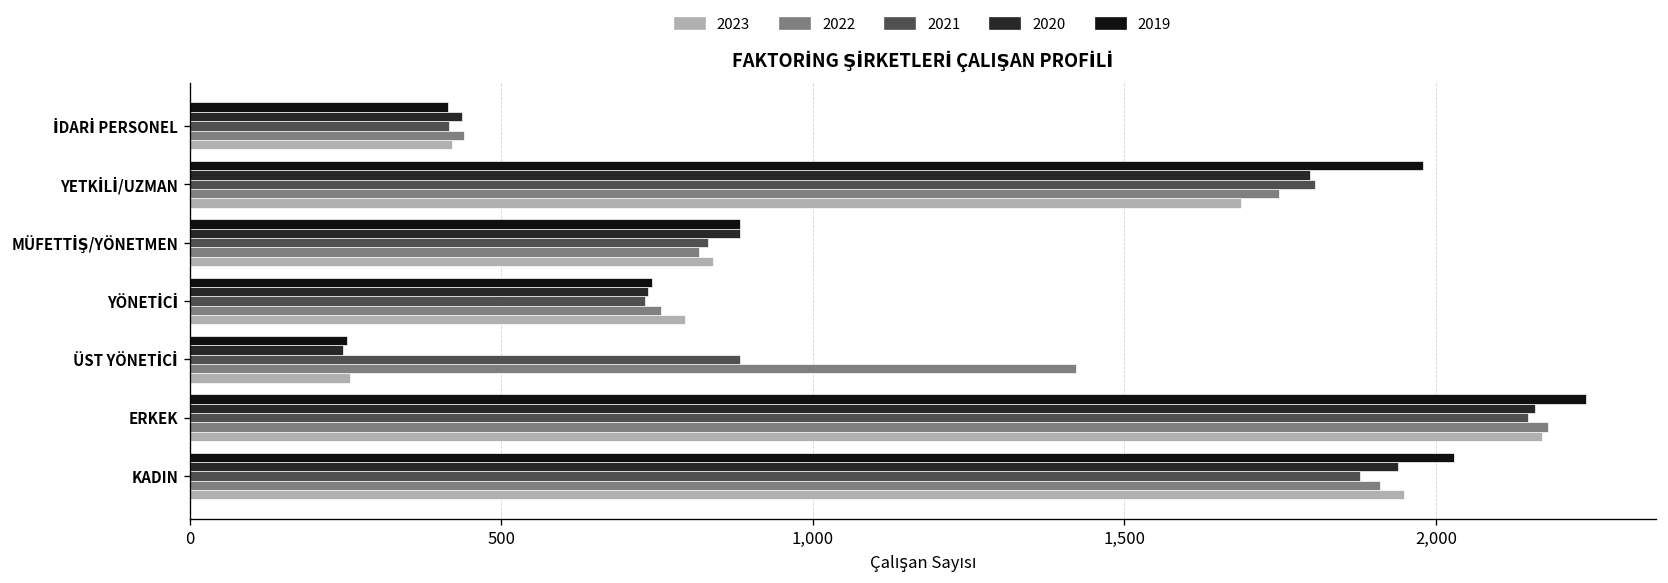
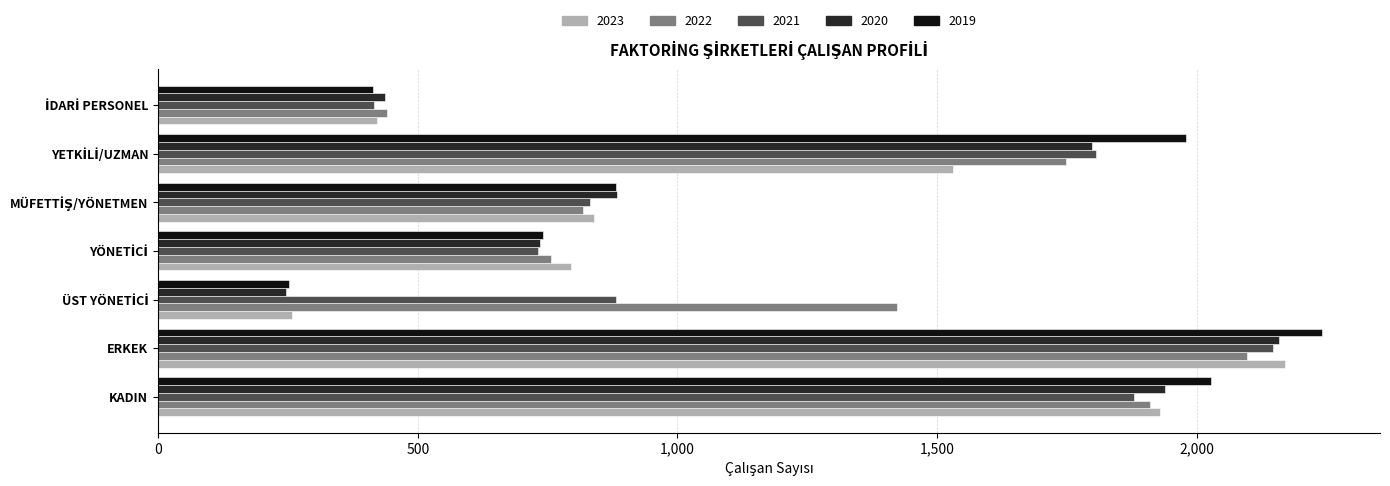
2023, YETKİLİ/UZMAN: 1,690 -> 1,530
2022, ERKEK: 2,180 -> 2,100
2023, KADIN: 1,950 -> 1,930
